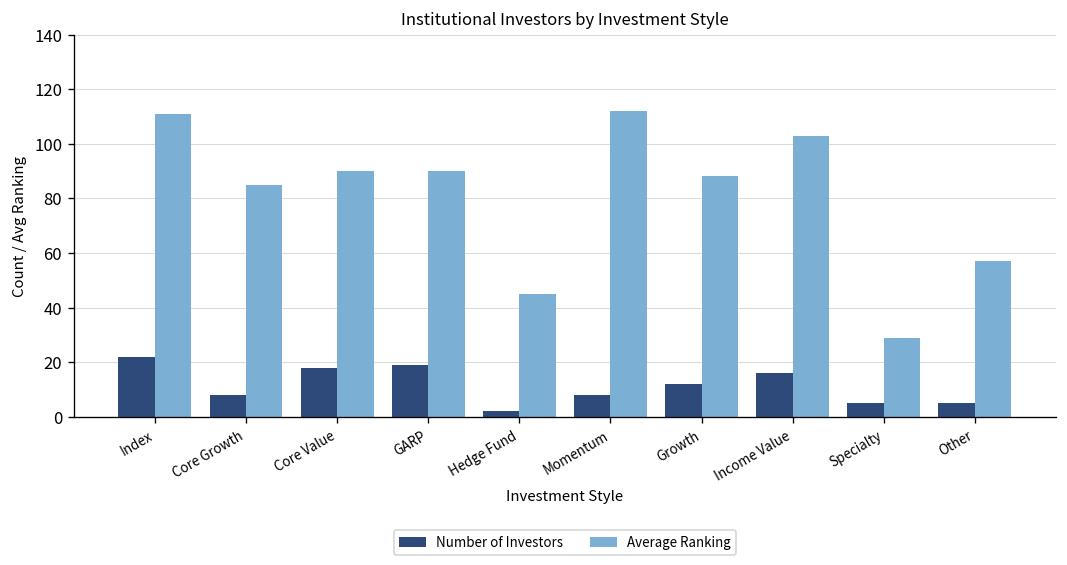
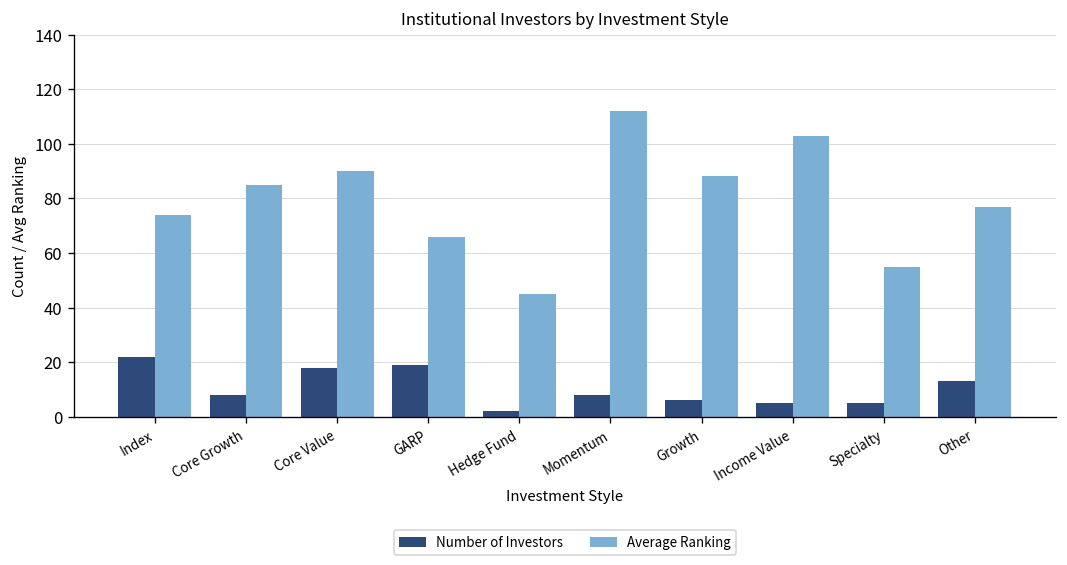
Average Ranking, Index: 111 -> 74
Average Ranking, GARP: 90 -> 66
Number of Investors, Growth: 12 -> 6
Number of Investors, Income Value: 16 -> 5
Average Ranking, Specialty: 29 -> 55
Number of Investors, Other: 5 -> 13
Average Ranking, Other: 57 -> 77
